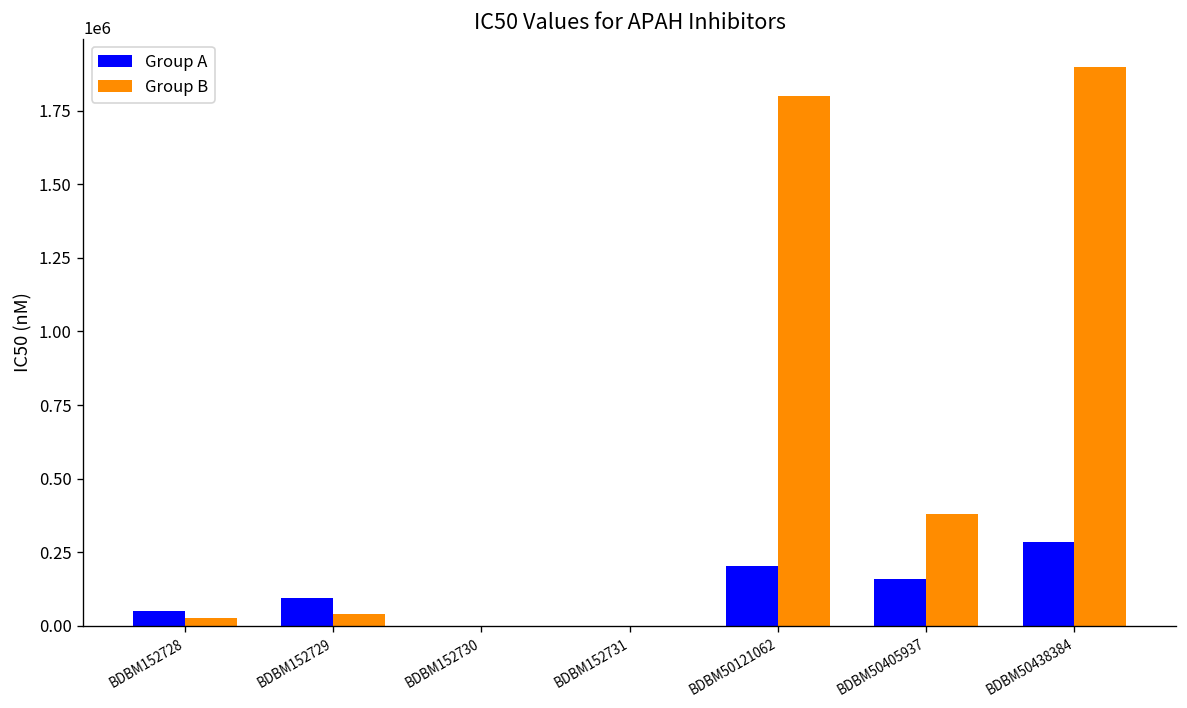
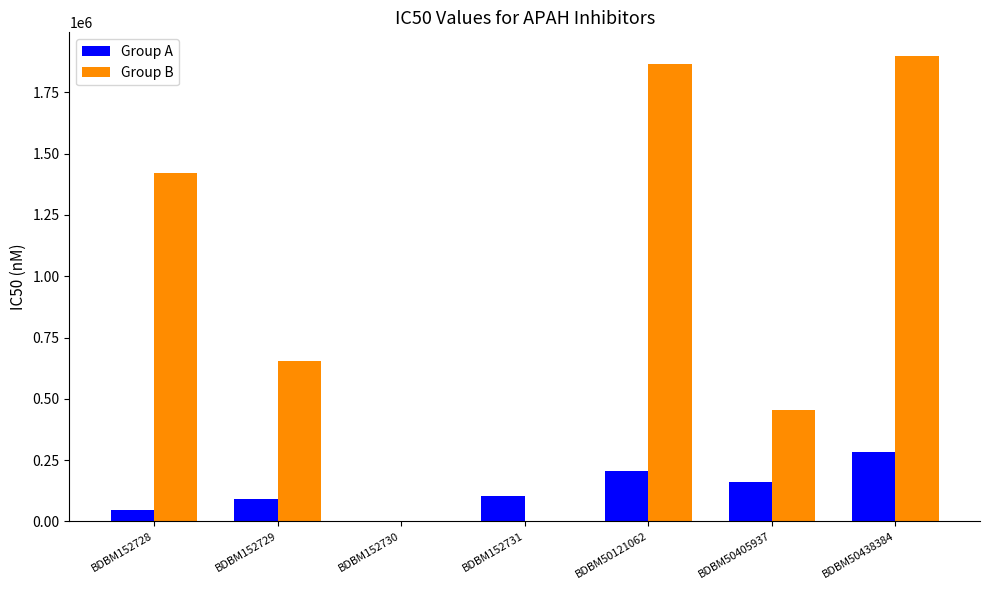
Group B, BDBM152728: 30000 -> 1420000
Group B, BDBM152729: 40000 -> 660000
Group A, BDBM152731: 0 -> 100000
Group B, BDBM50121062: 1800000 -> 1870000
Group B, BDBM50405937: 380000 -> 450000
